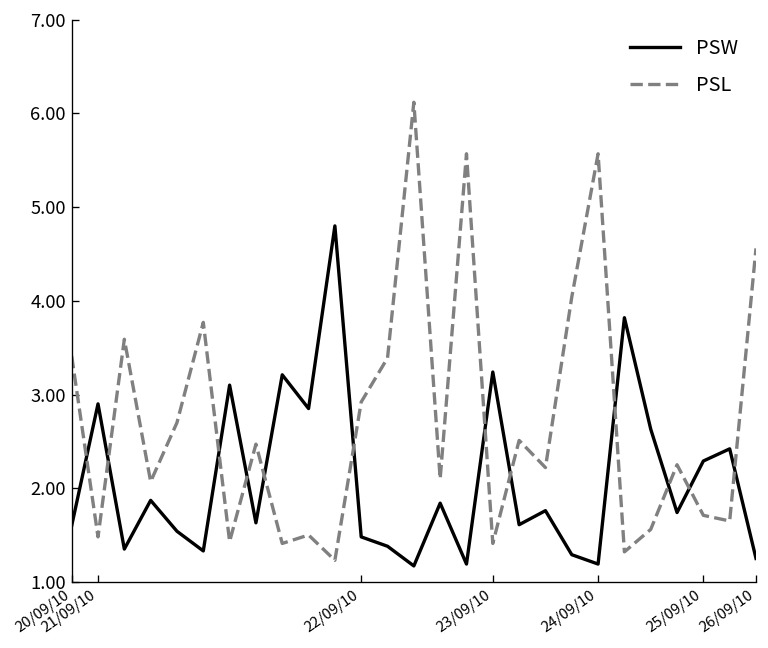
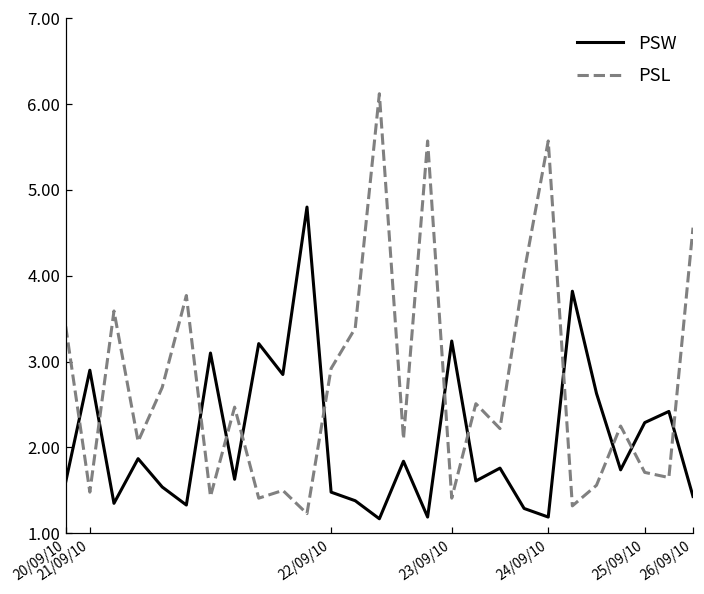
PSW, 26/09/10: 1.3 -> 1.4
